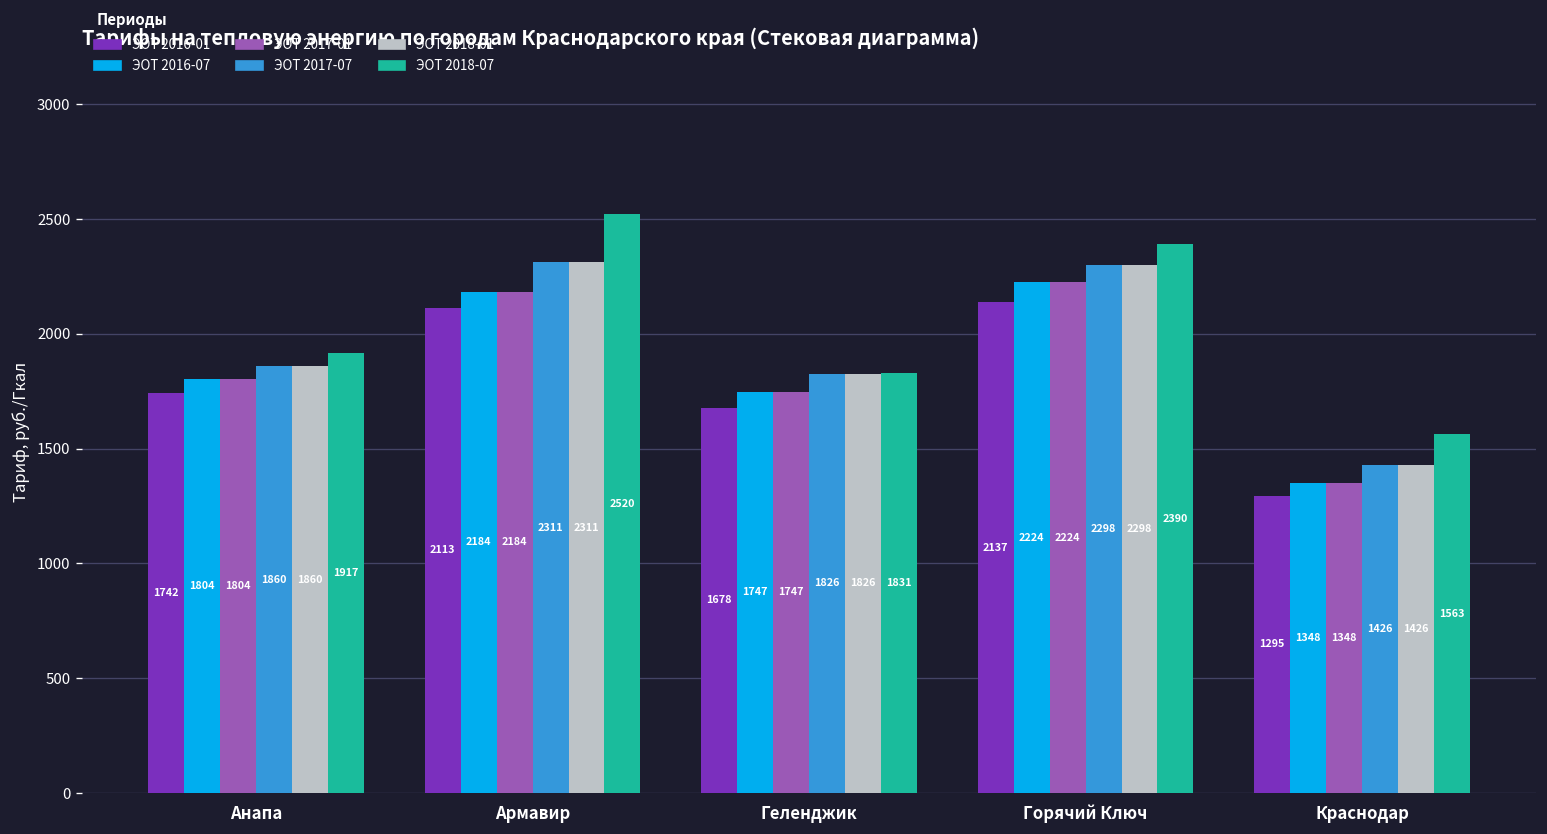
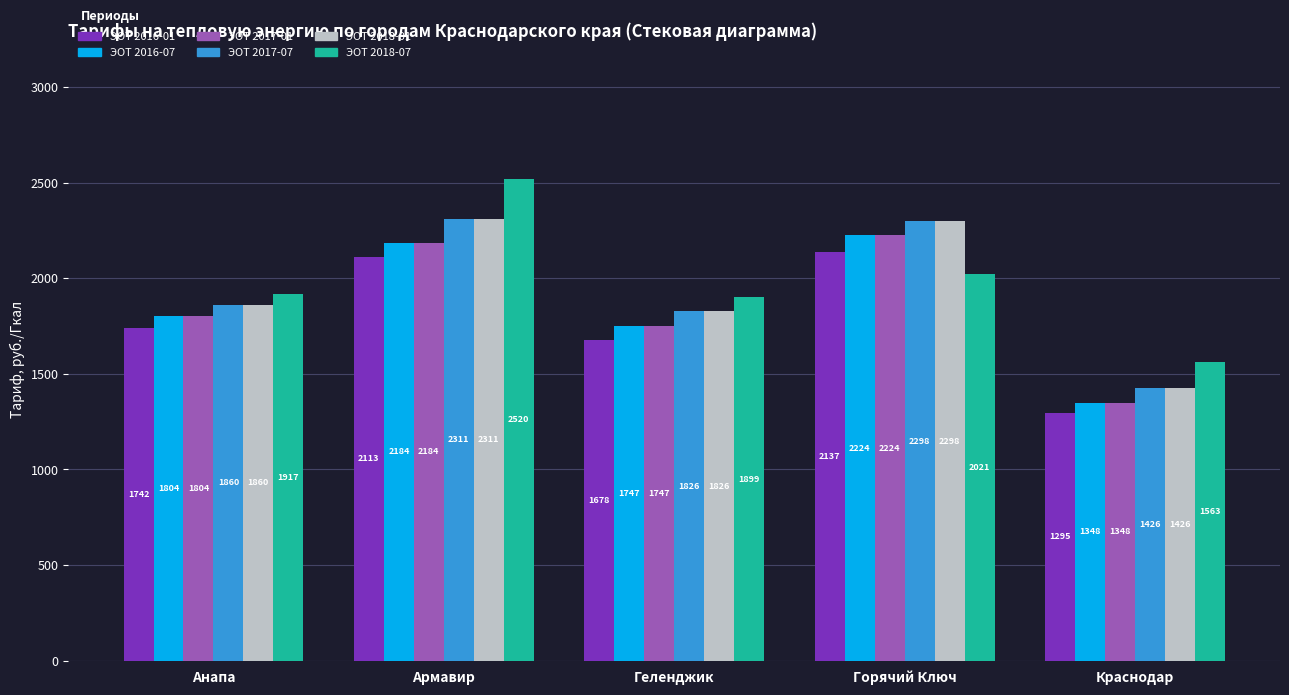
ЭОТ 2018-07, Геленджик: 1831 -> 1899
ЭОТ 2018-07, Горячий Ключ: 2390 -> 2021
